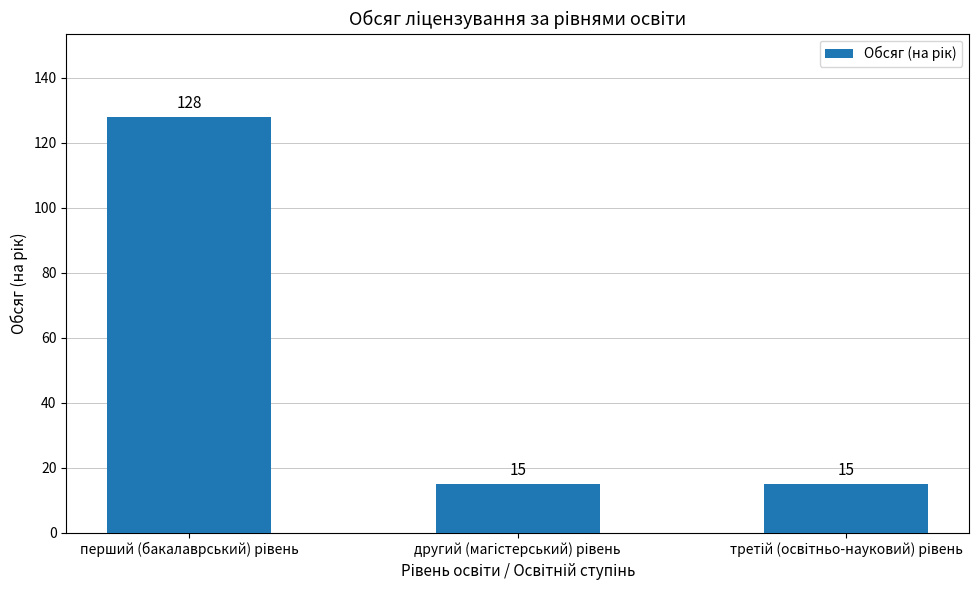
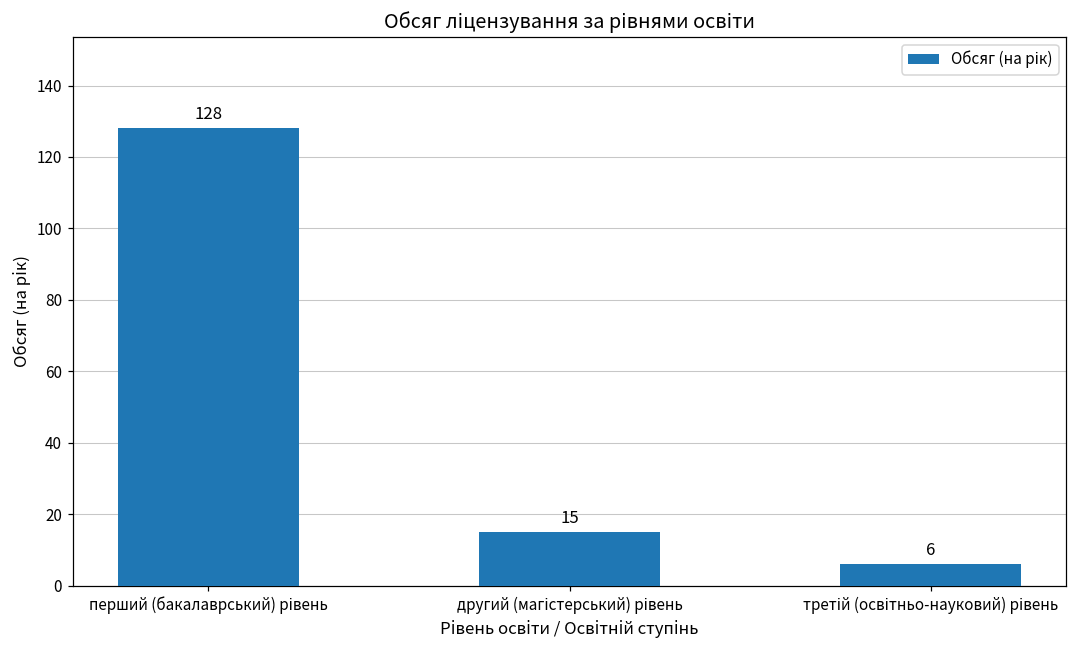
третій (освітньо-науковий) рівень: 15 -> 6
